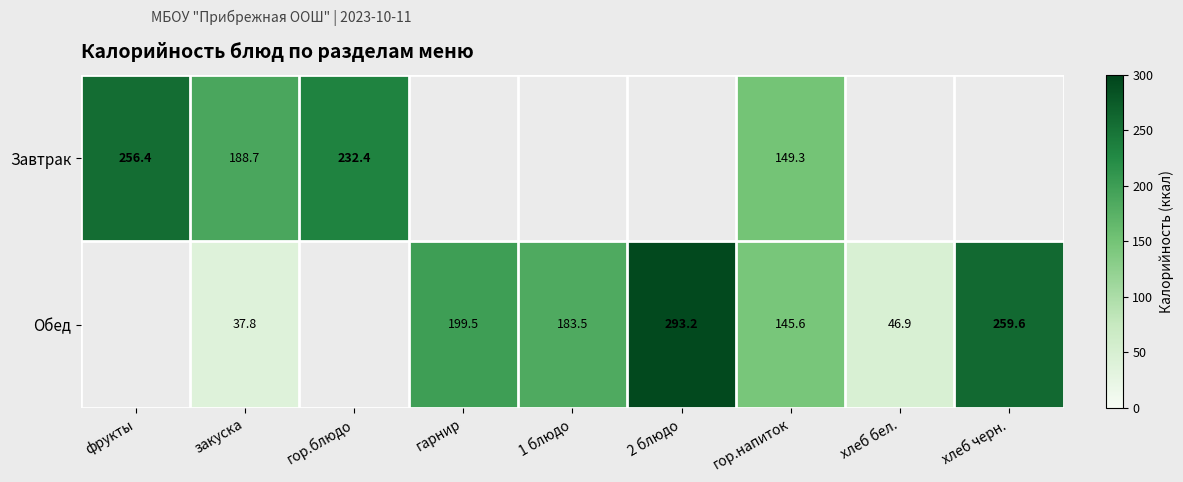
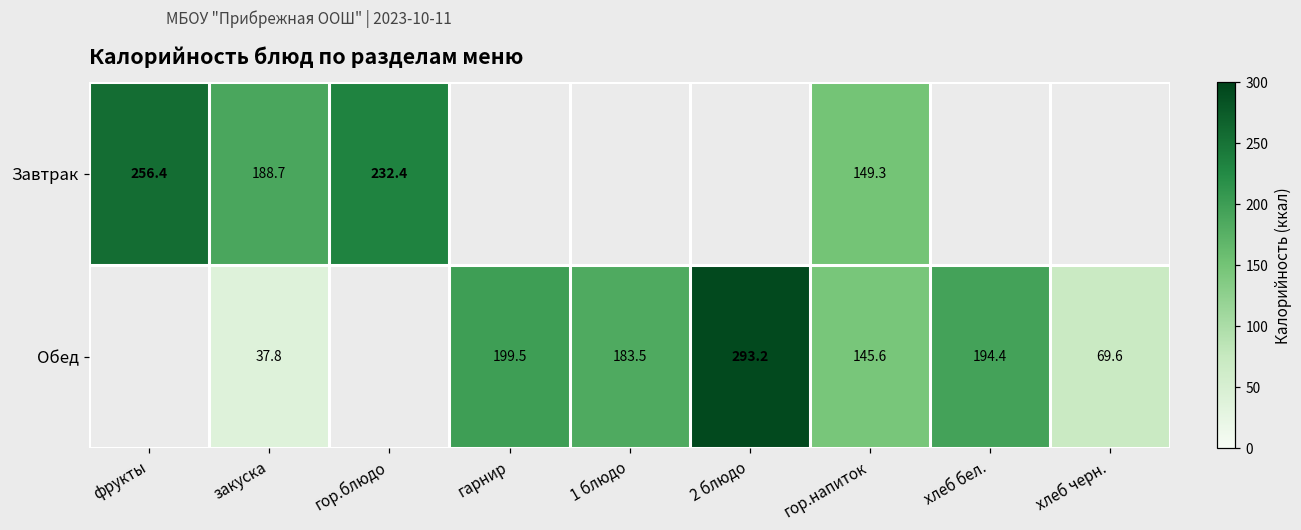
Обед, хлеб бел.: 46.9 -> 194.4
Обед, хлеб черн.: 259.6 -> 69.6
